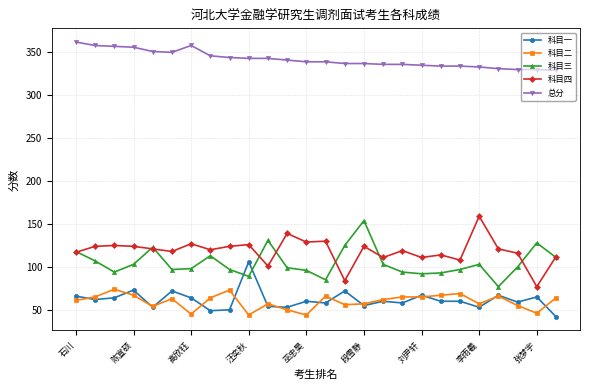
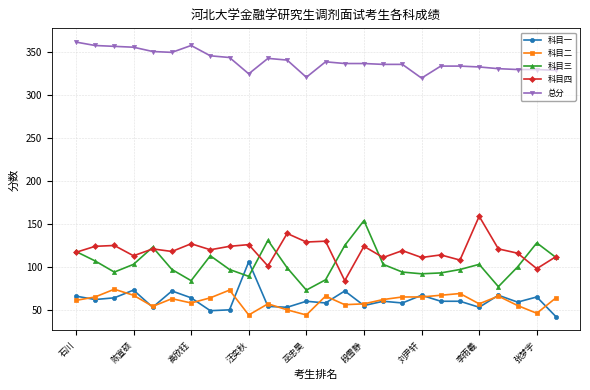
科目四, 陈宣硕: 120 -> 110
科目二, 高欣钰: 50 -> 60
科目三, 高欣钰: 100 -> 80
总分, 汪奕秋: 340 -> 330
科目三, 巫忠昊: 100 -> 70
总分, 巫忠昊: 340 -> 320
总分, 刘尹轩: 340 -> 320
科目四, 张梦宇: 80 -> 100
